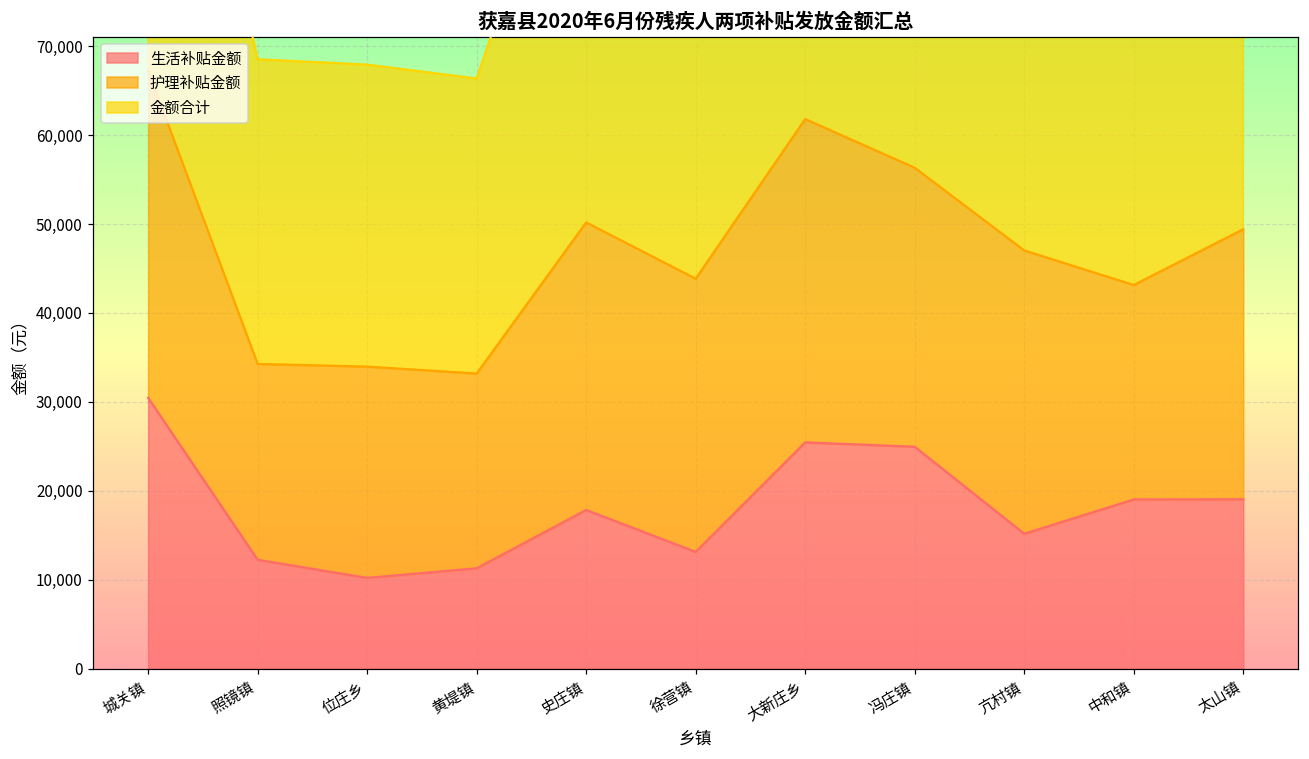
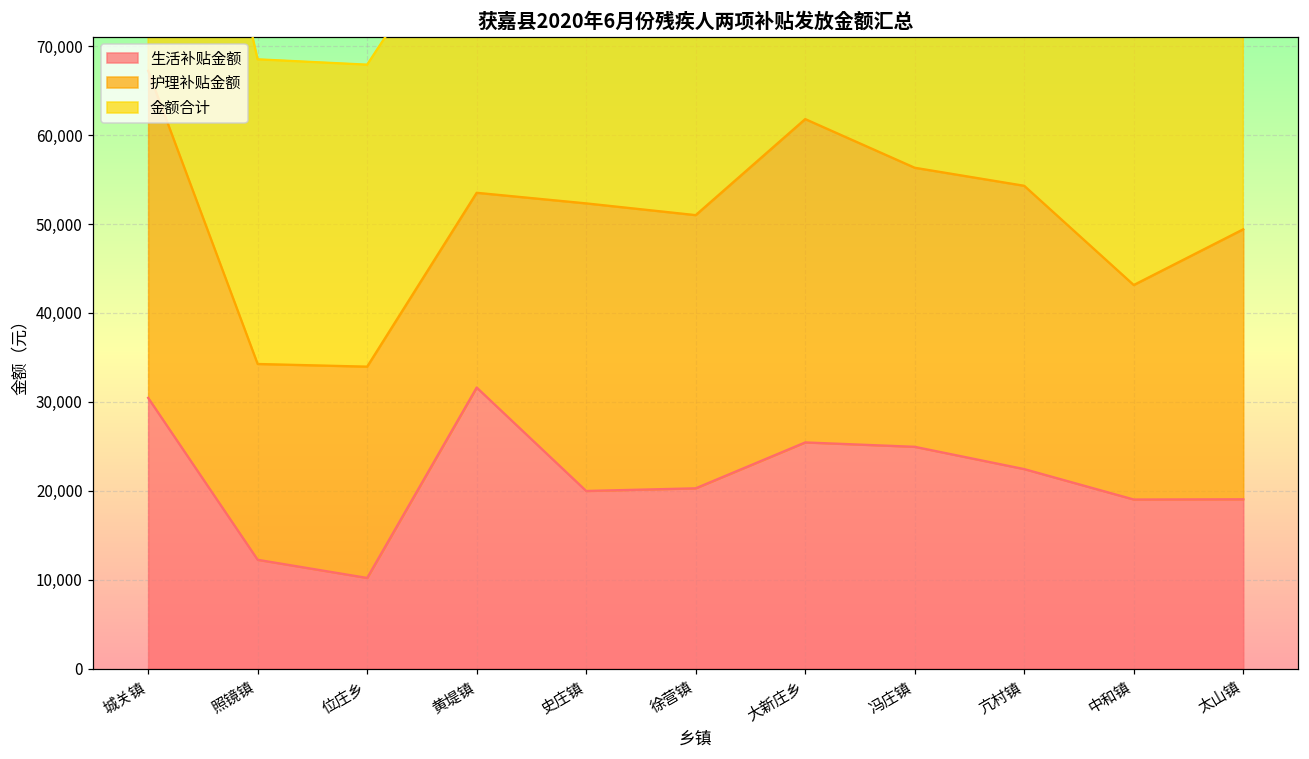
生活补贴金额, 黄堤镇: 11,000 -> 32,000
生活补贴金额, 史庄镇: 18,000 -> 20,000
生活补贴金额, 徐营镇: 13,000 -> 20,000
生活补贴金额, 亢村镇: 15,000 -> 22,000
